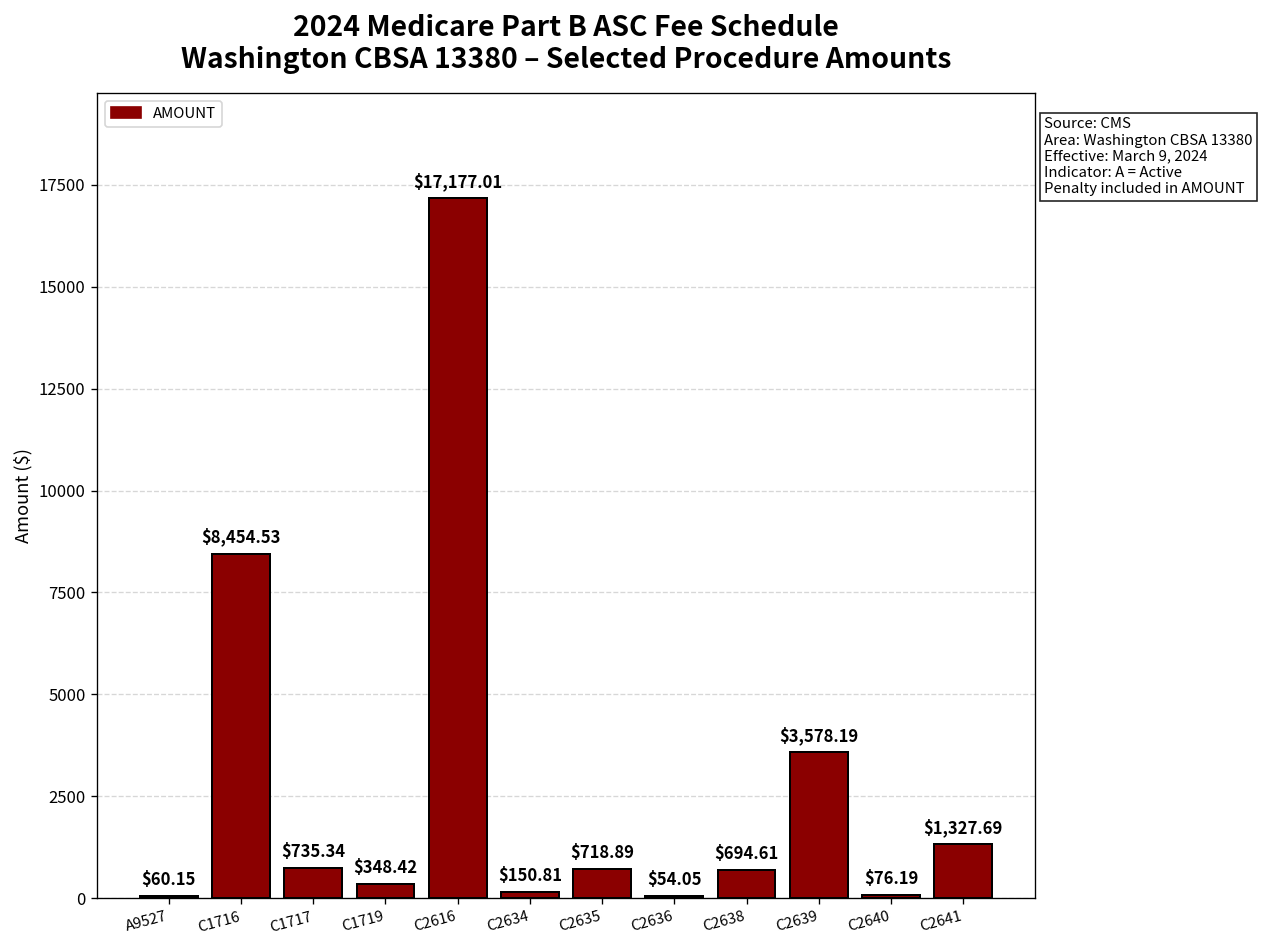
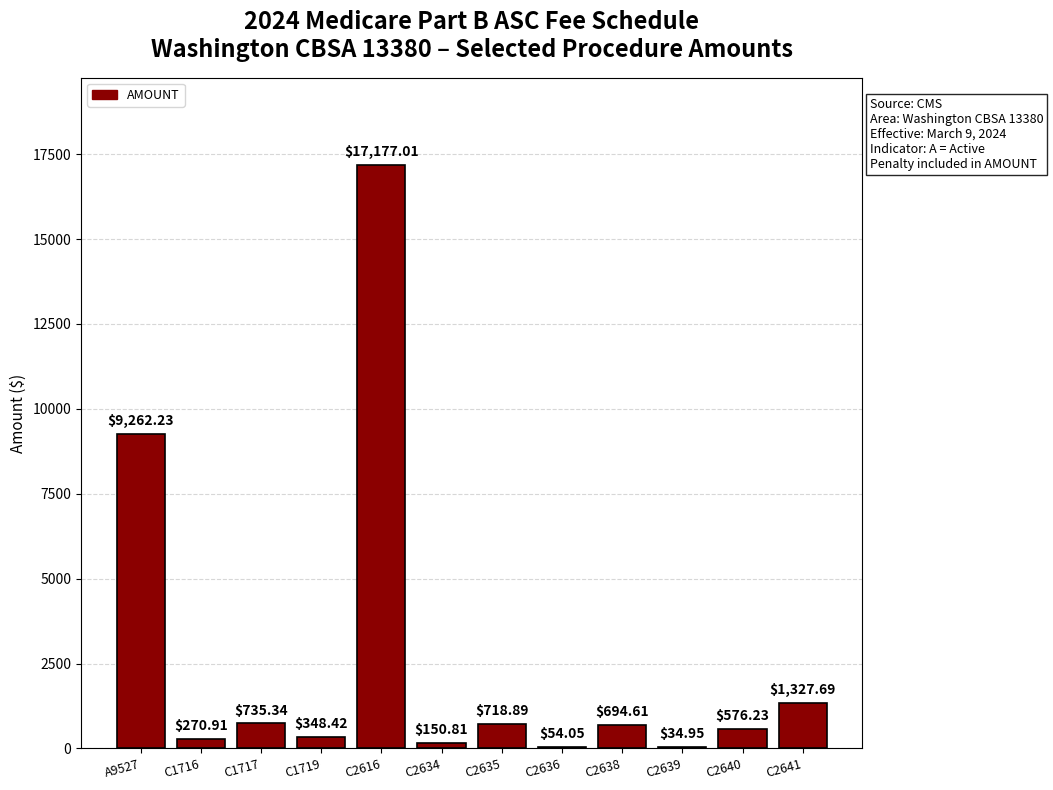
A9527: $60.15 -> $9,262.23
C1716: $8,454.53 -> $270.91
C2639: $3,578.19 -> $34.95
C2640: $76.19 -> $576.23
